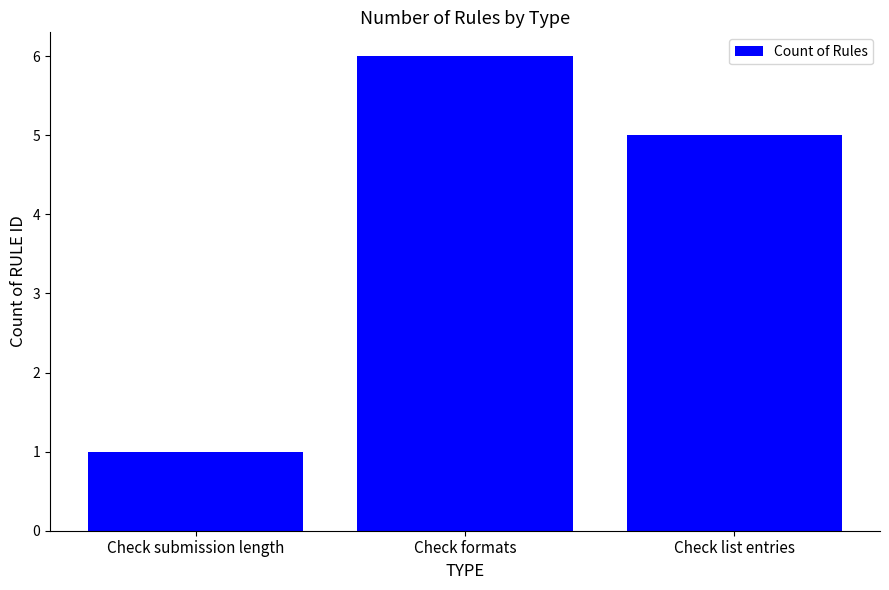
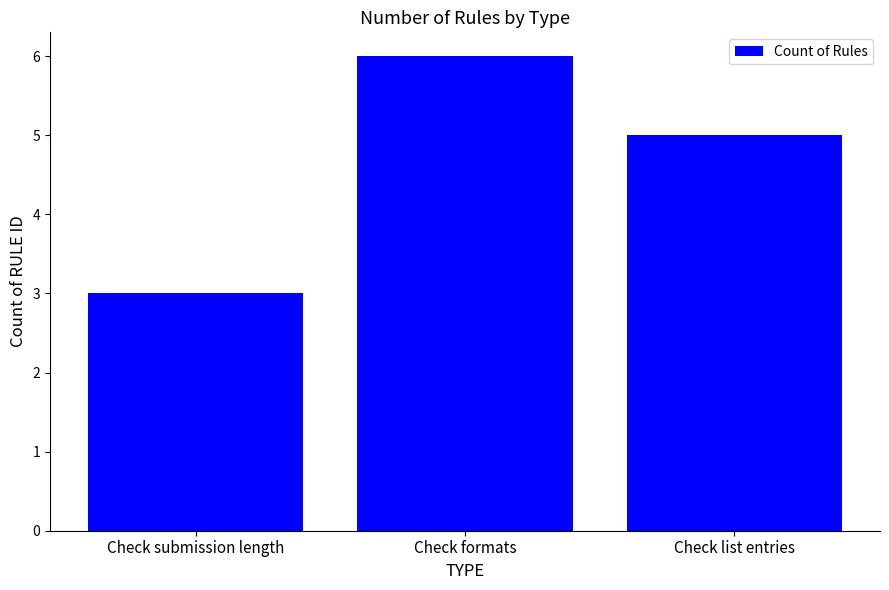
Check submission length: 1 -> 3
